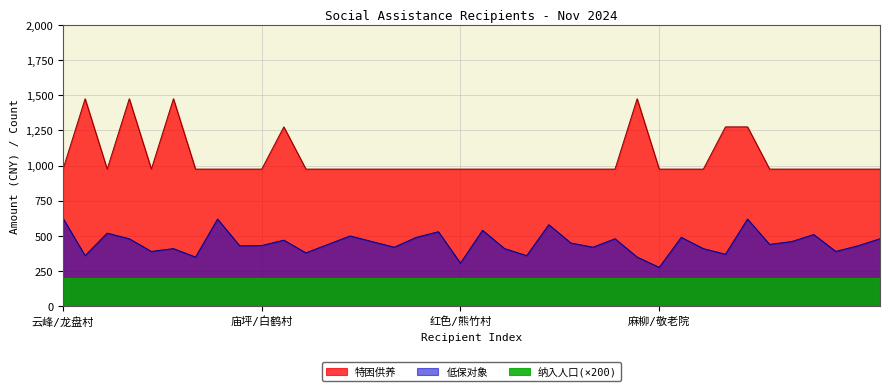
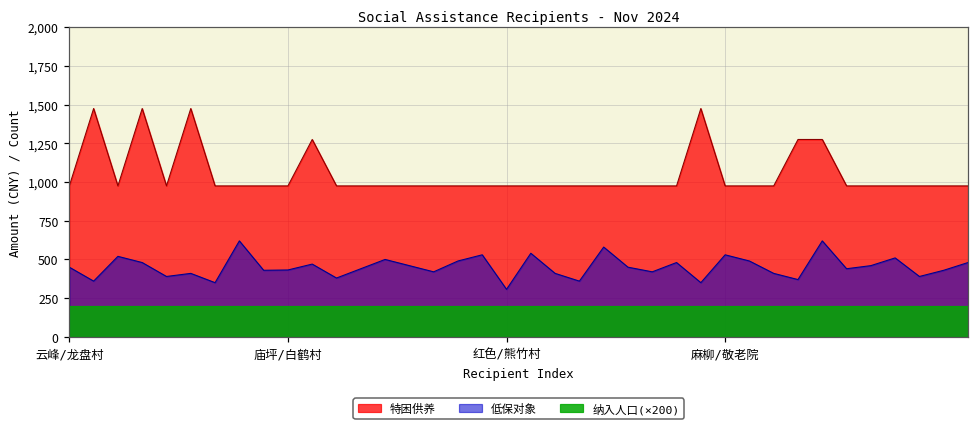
低保对象, 云峰/龙盘村: 630 -> 450
低保对象, 麻柳/敬老院: 280 -> 530
